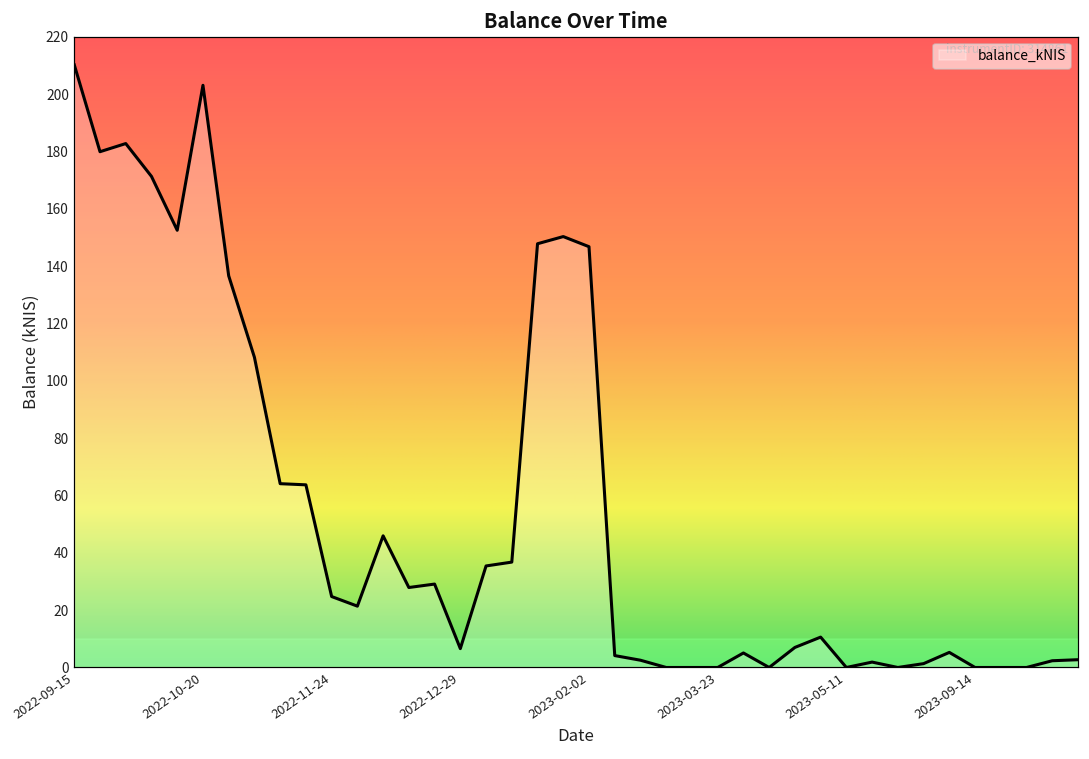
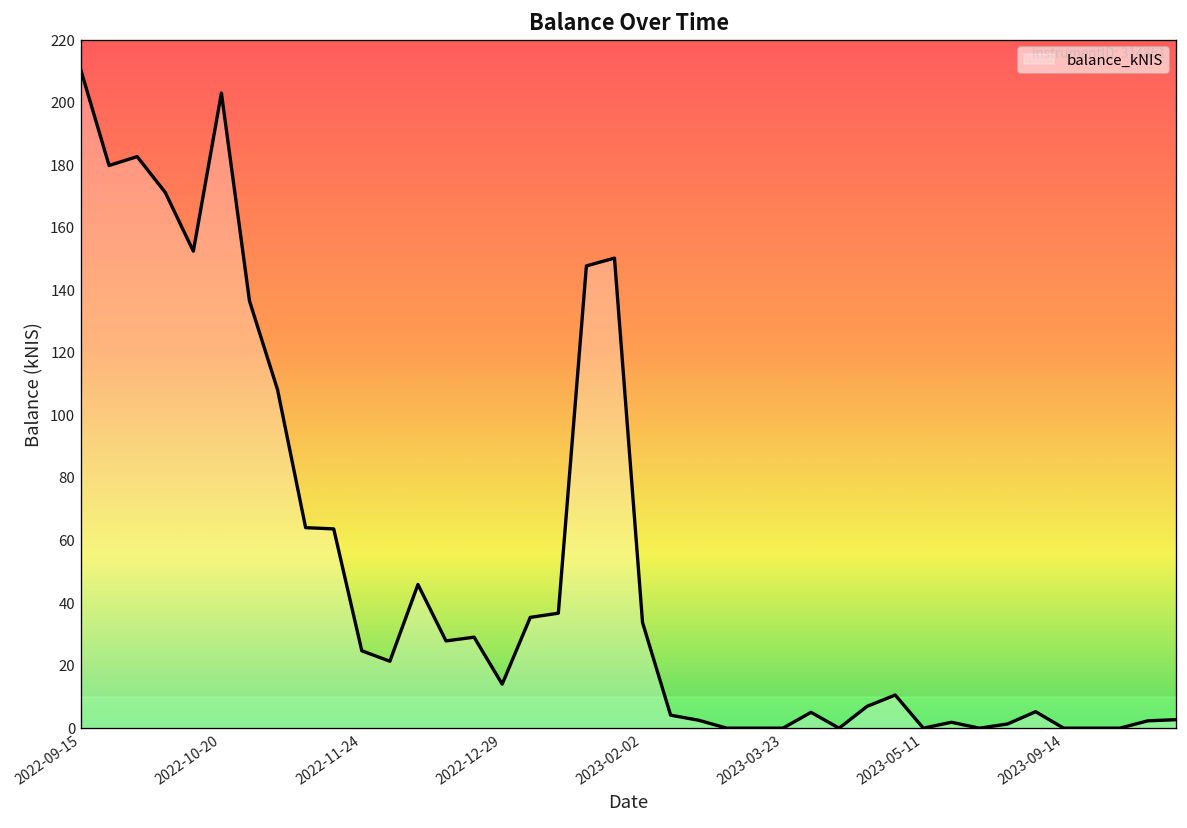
2022-12-29: 7 -> 14
2023-02-02: 147 -> 34
